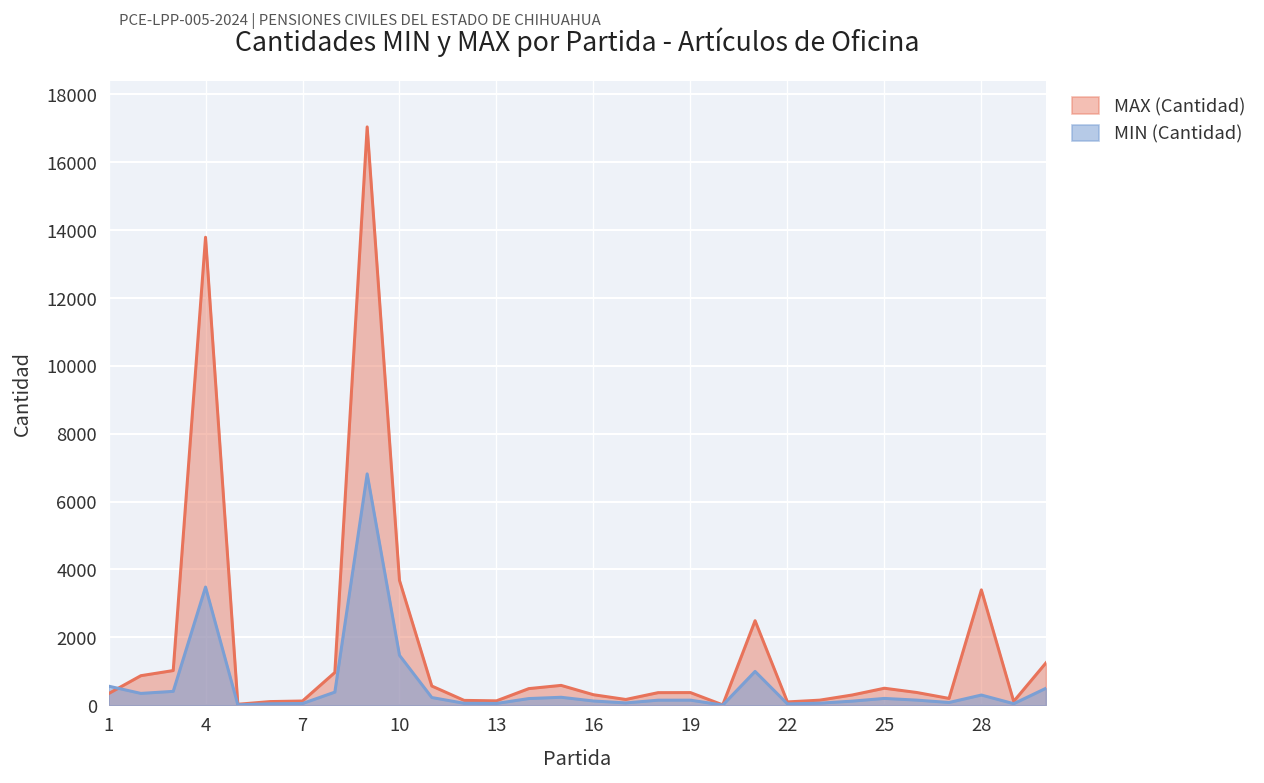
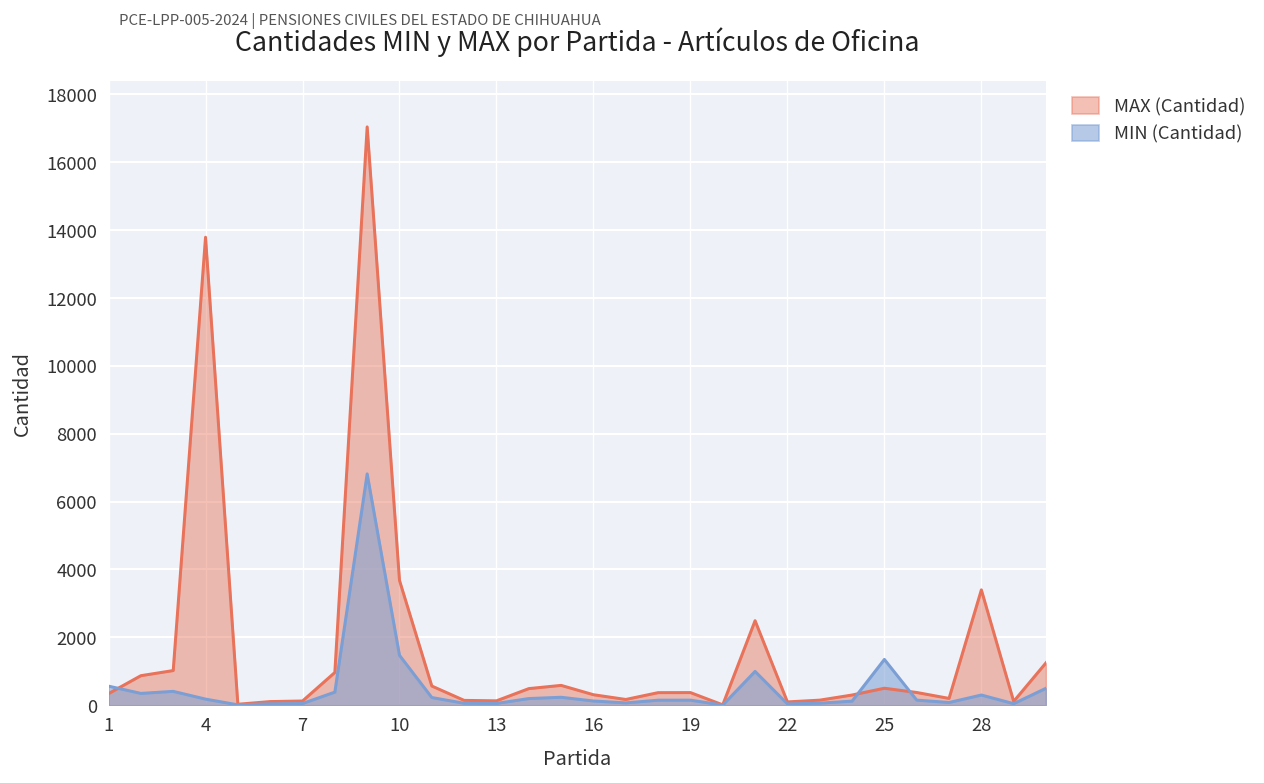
MIN (Cantidad), 4: 3500 -> 200
MIN (Cantidad), 25: 200 -> 1300
